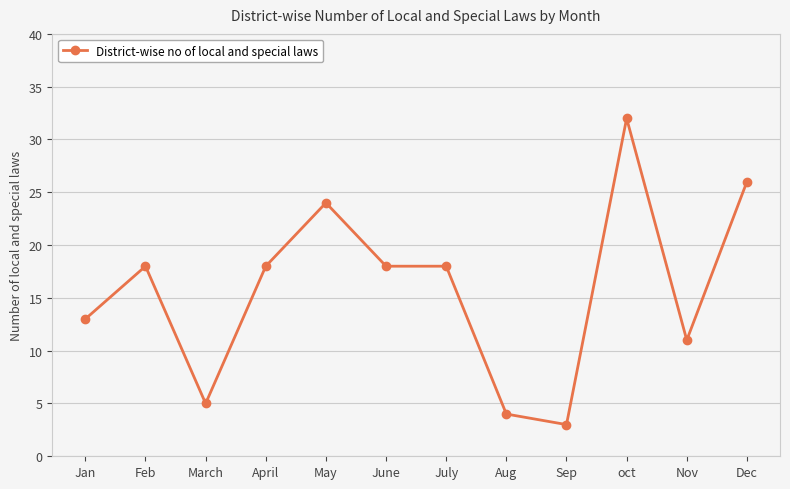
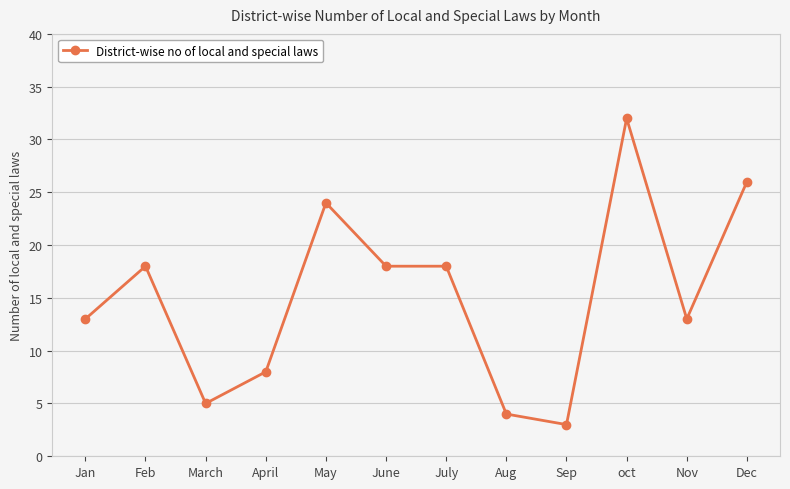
April: 18 -> 8
Nov: 11 -> 13
